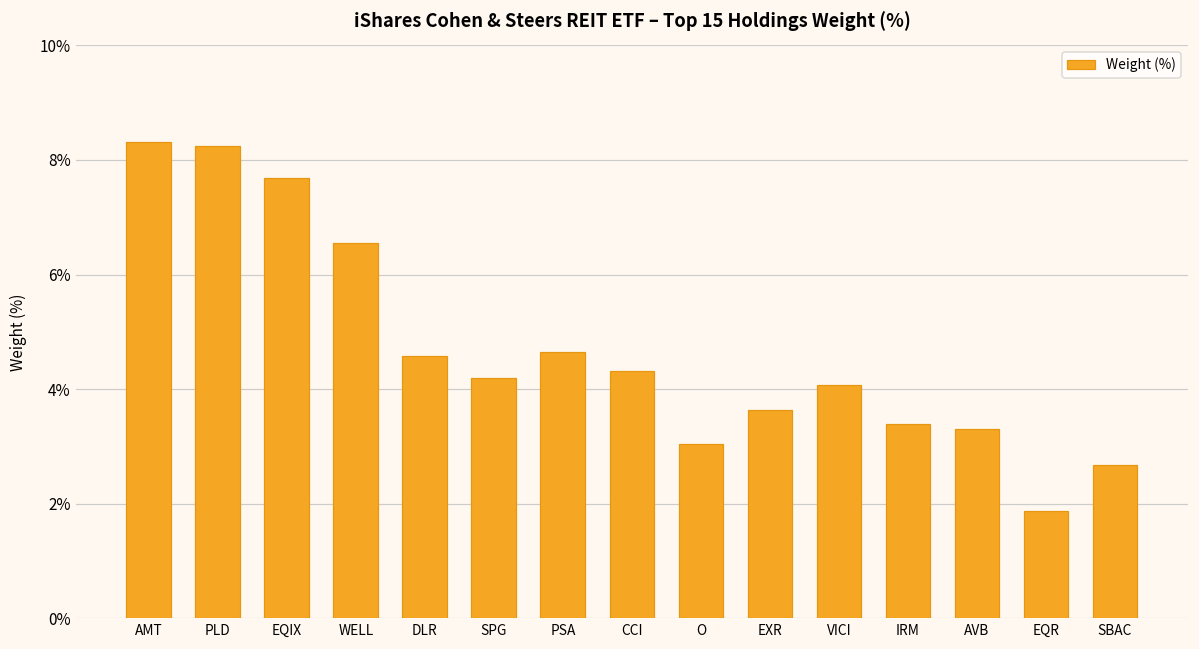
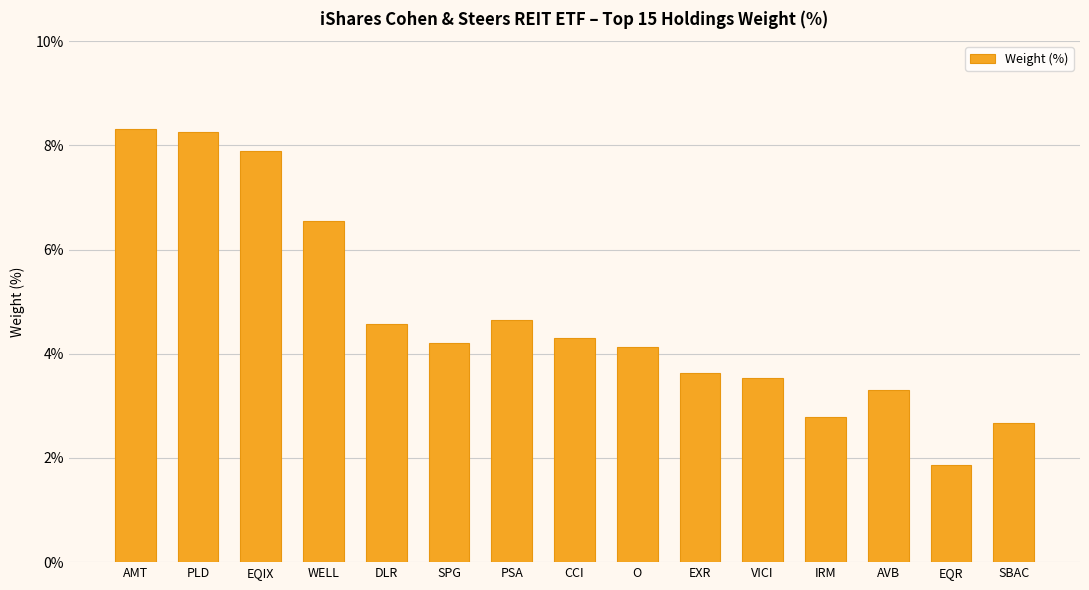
EQIX: 7.7% -> 7.9%
O: 3.1% -> 4.1%
VICI: 4.1% -> 3.5%
IRM: 3.4% -> 2.8%
